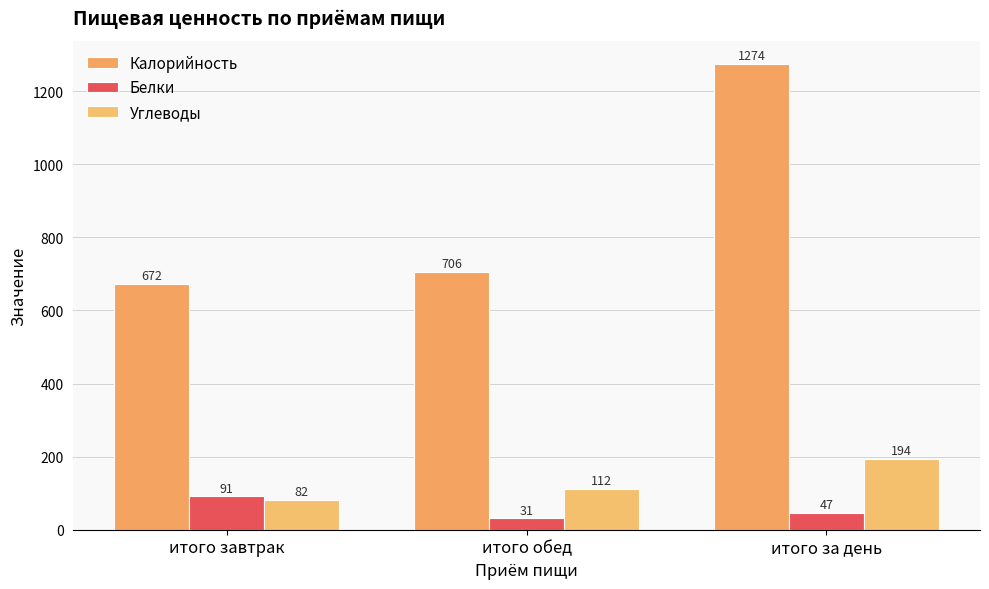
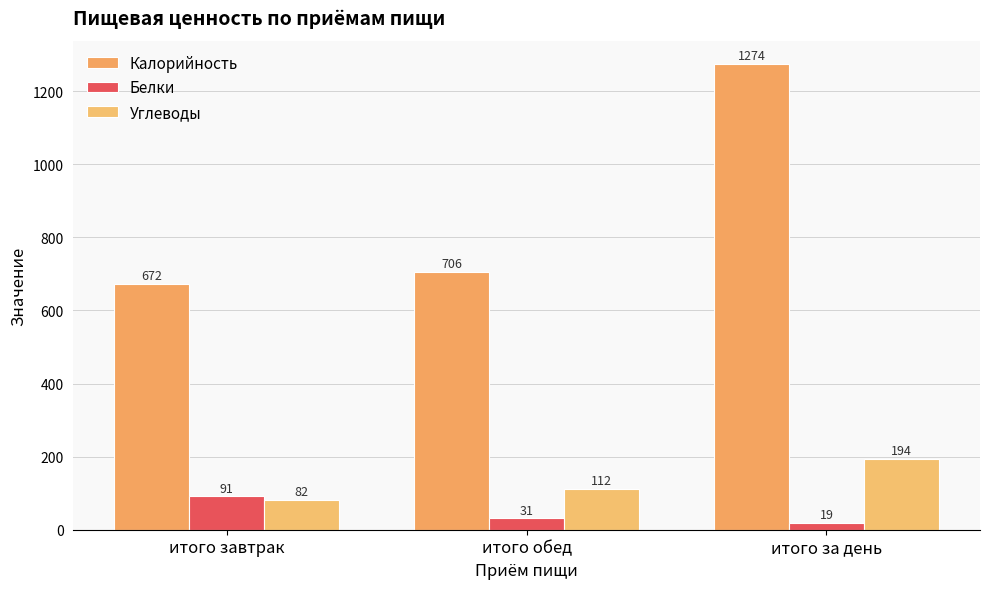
Белки, итого за день: 47 -> 19
